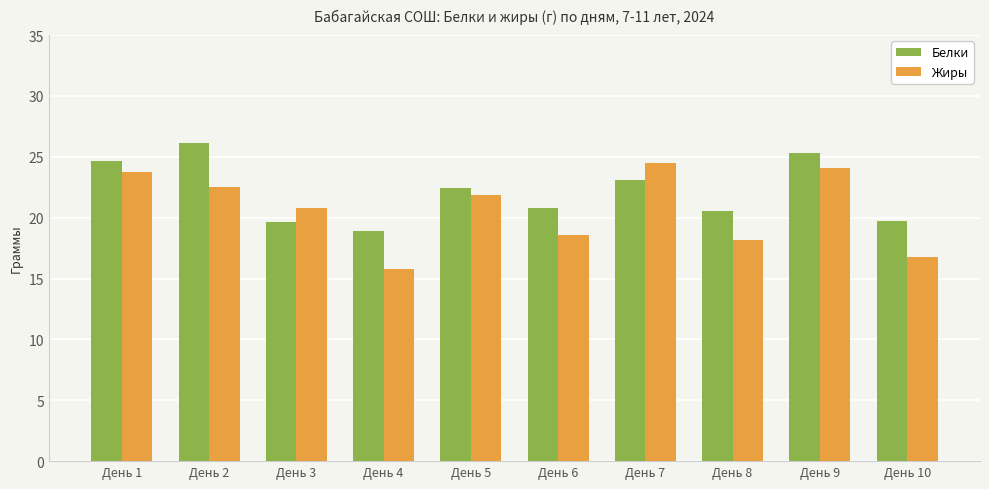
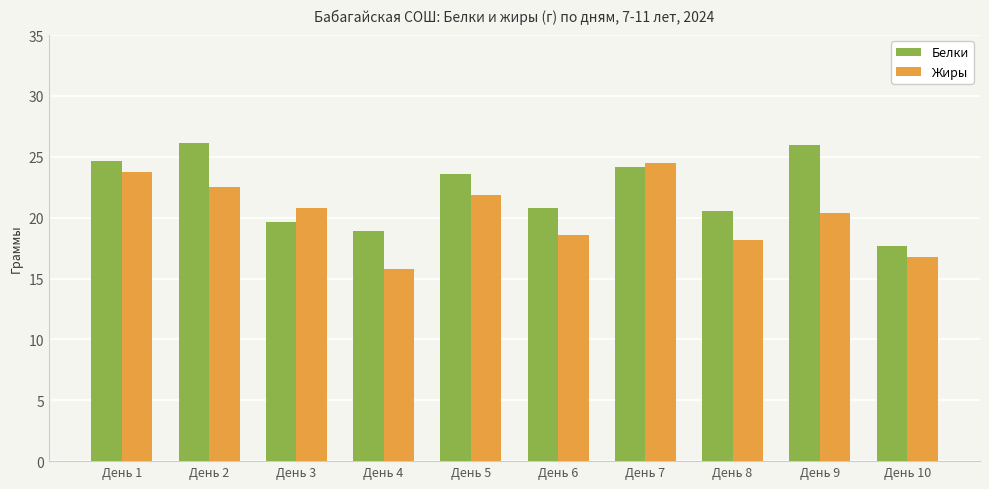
Белки, День 5: 22.5 -> 23.6
Белки, День 7: 23.1 -> 24.2
Белки, День 9: 25.3 -> 26.0
Жиры, День 9: 24.1 -> 20.4
Белки, День 10: 19.7 -> 17.7
